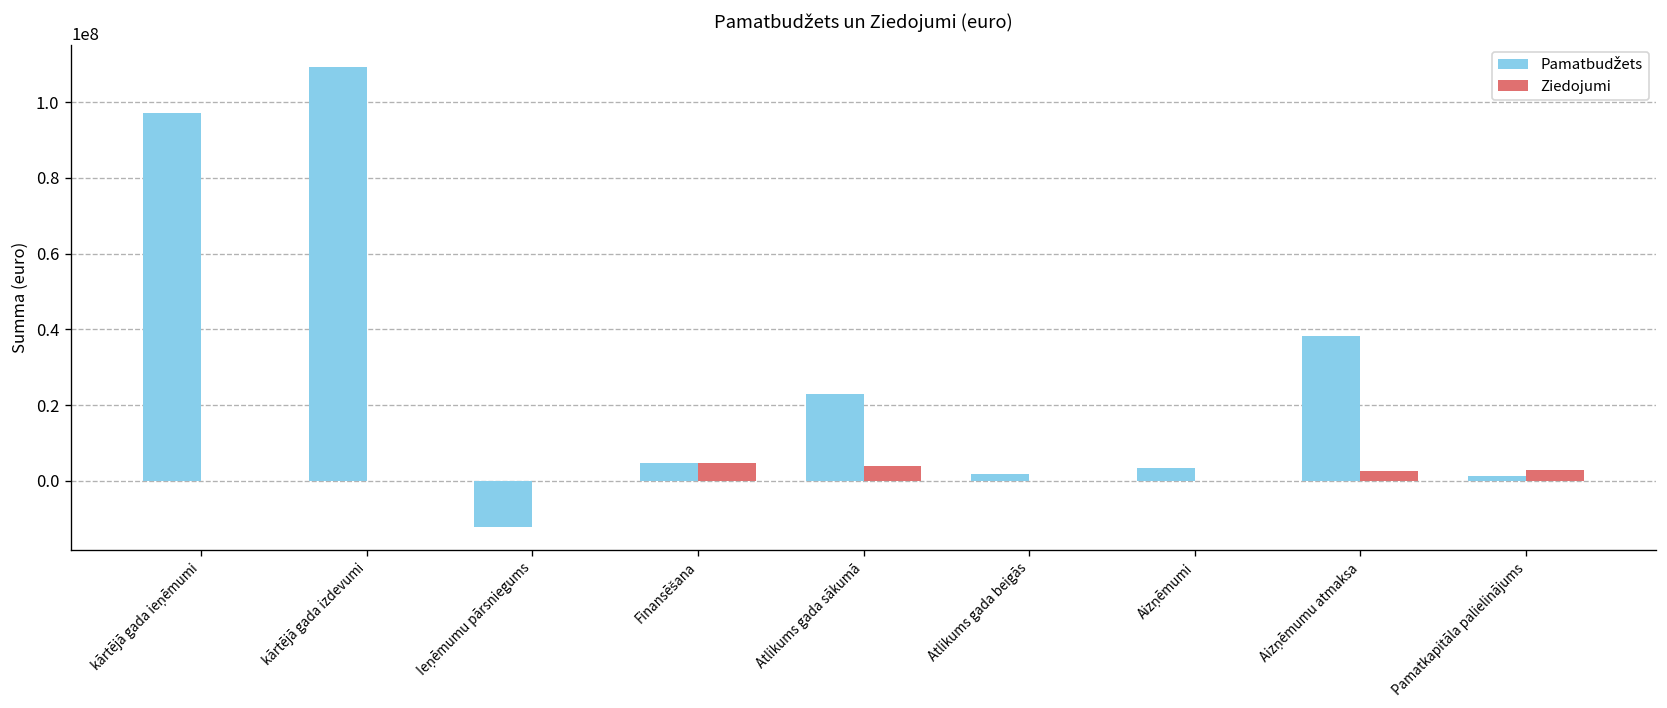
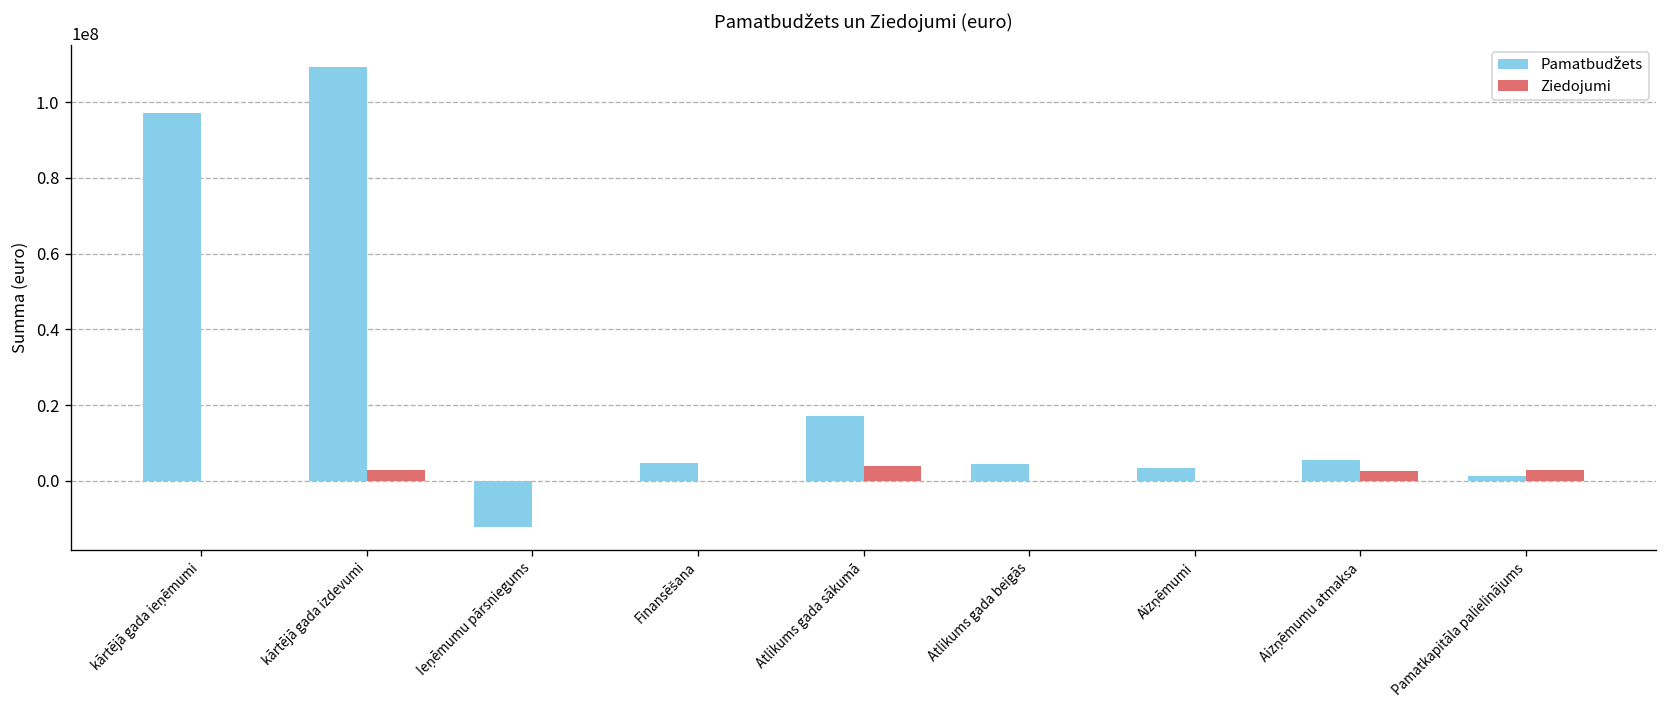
Ziedojumi, kārtējā gada izdevumi: 0 -> 3000000
Ziedojumi, Finansēšana: 5000000 -> 0
Pamatbudžets, Atlikums gada sākumā: 23000000 -> 17000000
Pamatbudžets, Atlikums gada beigās: 2000000 -> 4000000
Pamatbudžets, Aizņēmumu atmaksa: 38000000 -> 5000000
